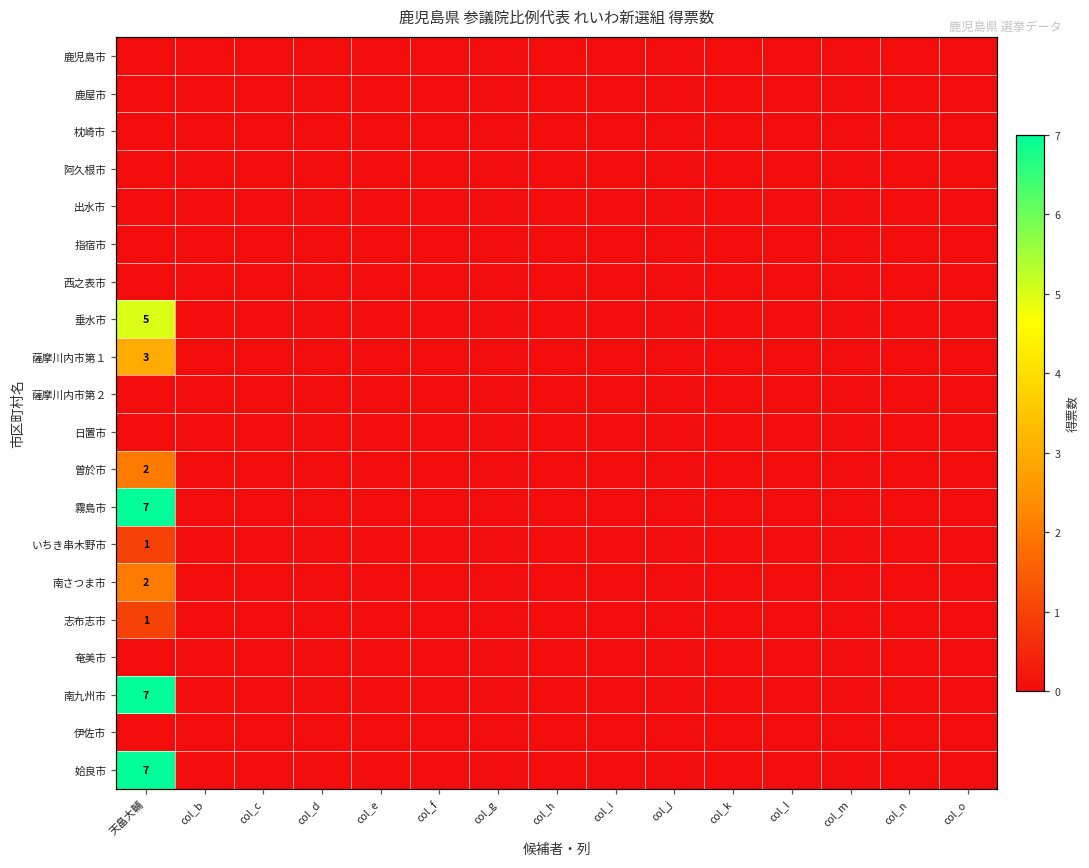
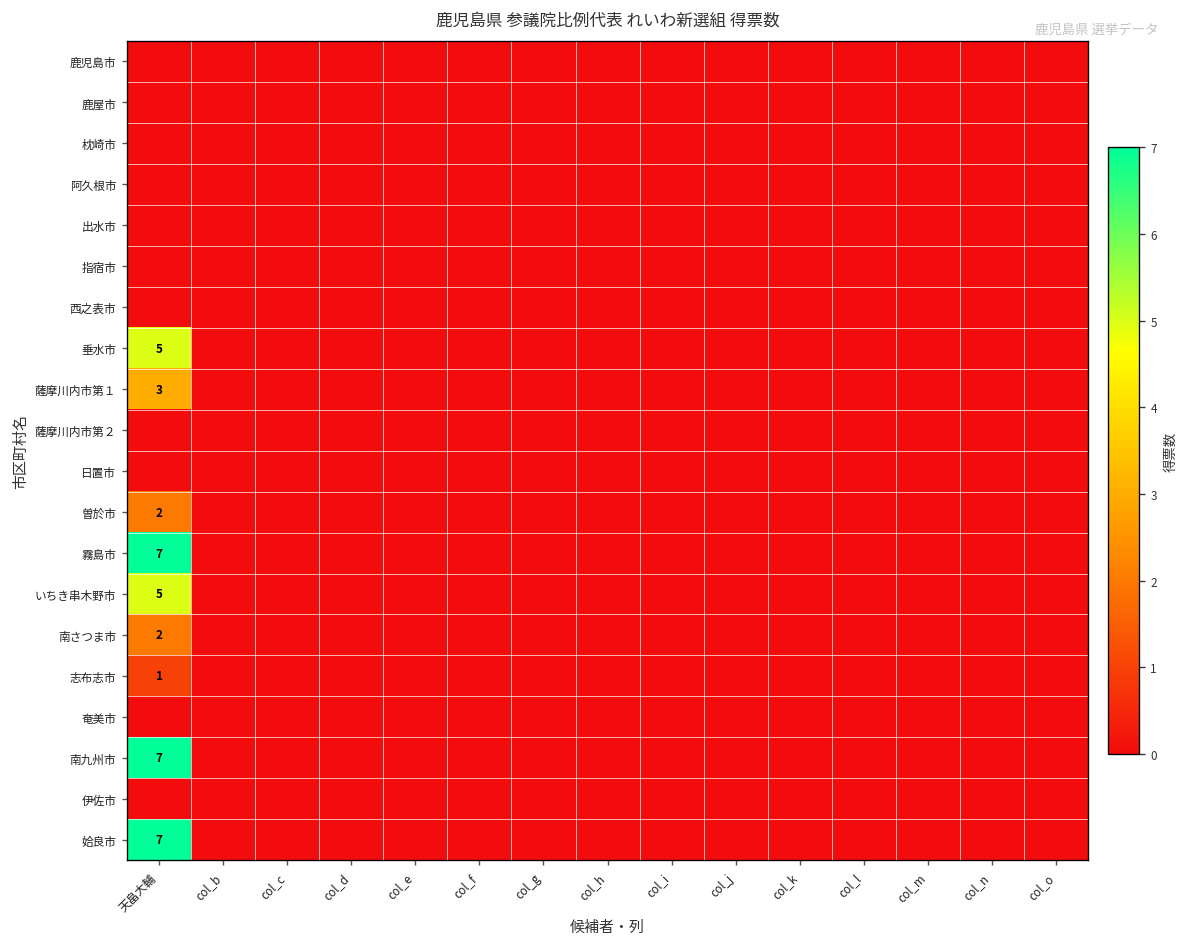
いちき串木野市, 天畠大輔: 1 -> 5
